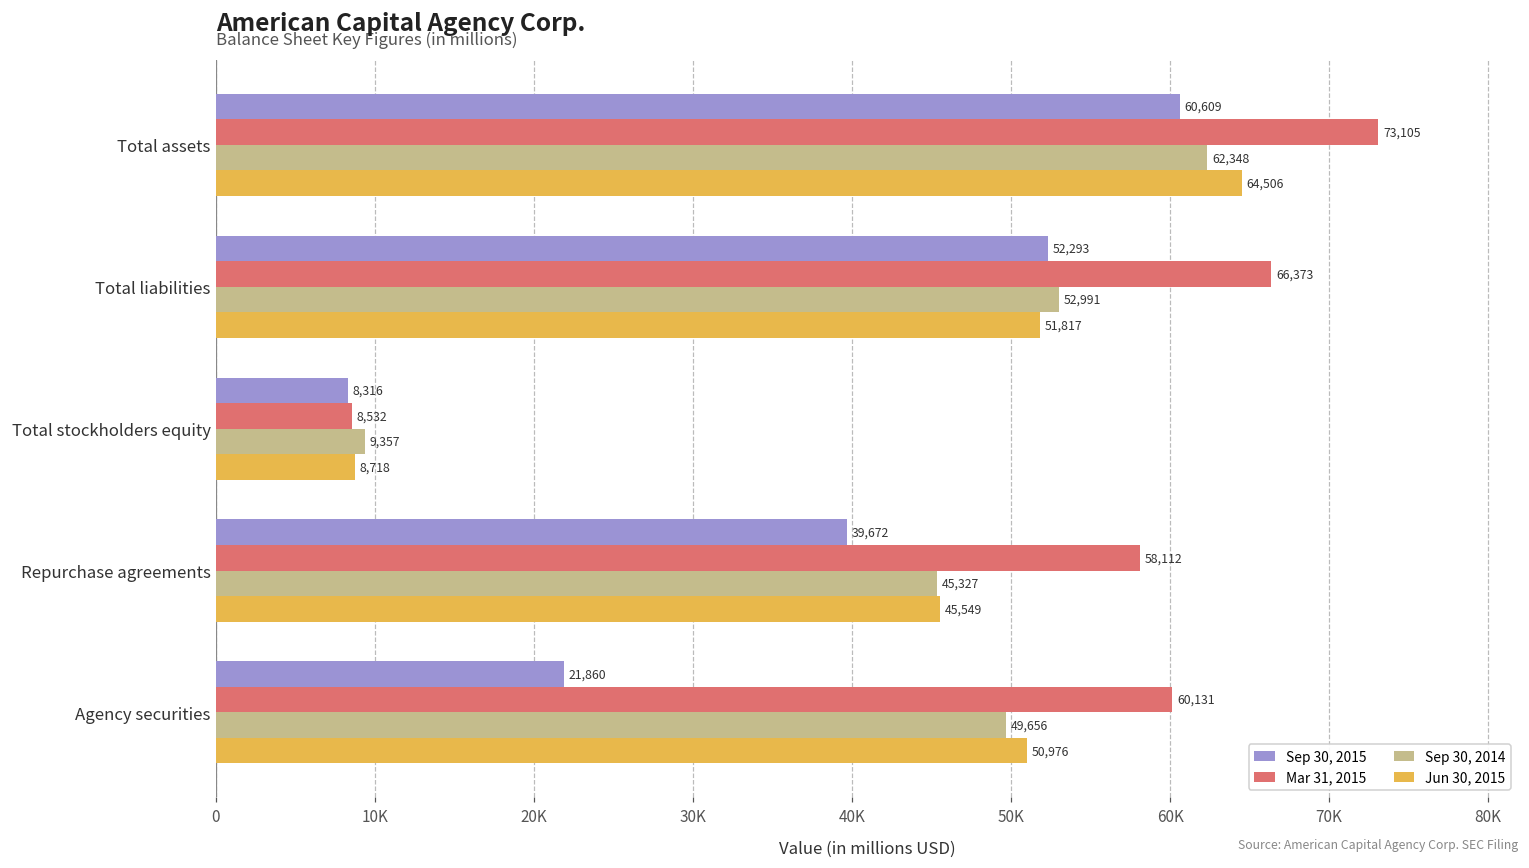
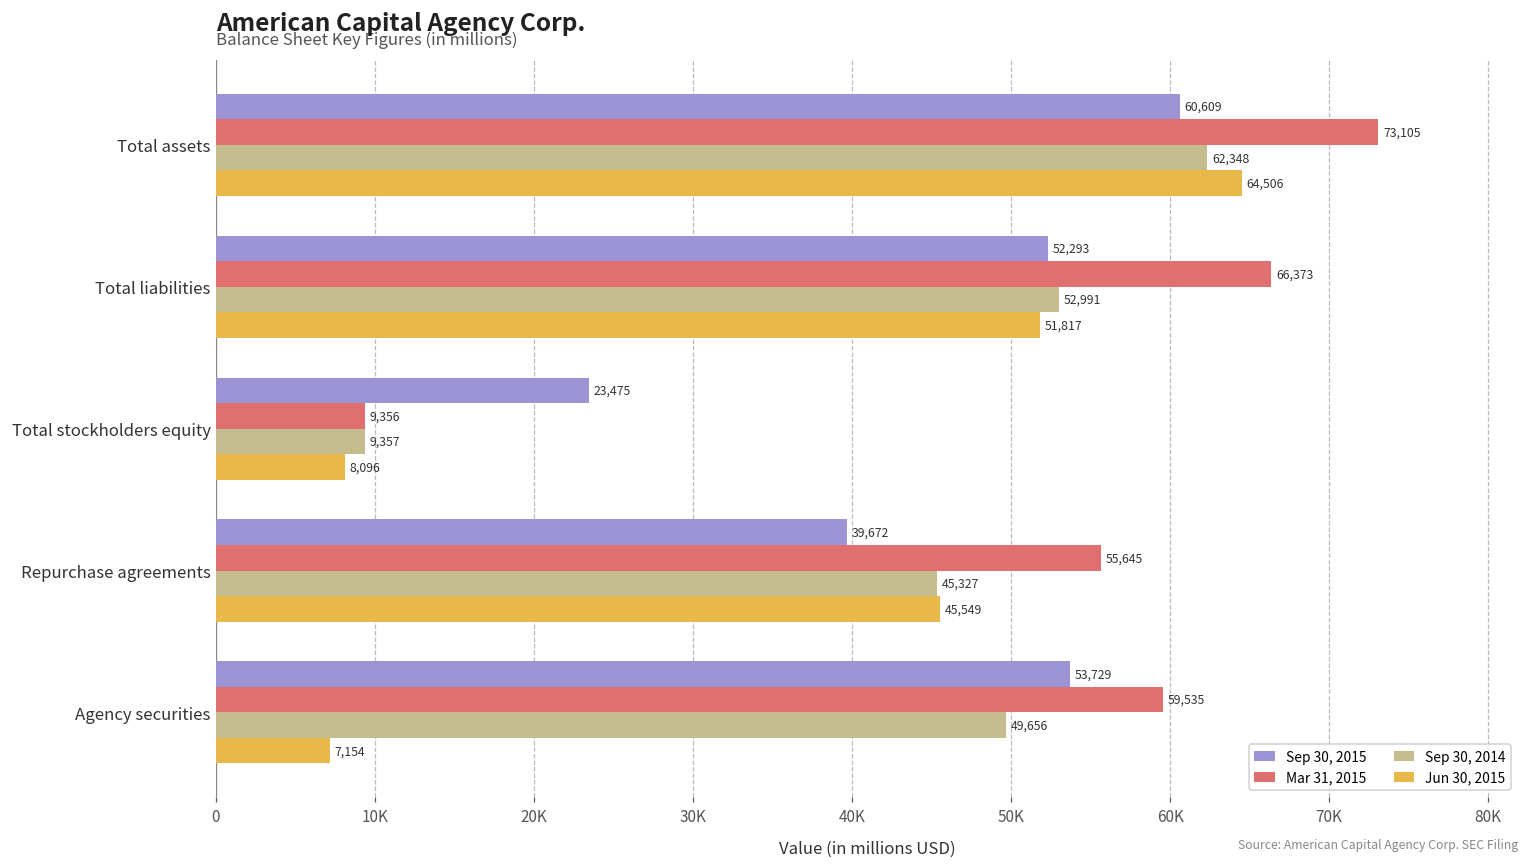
Sep 30, 2015, Total stockholders equity: 8,316 -> 23,475
Mar 31, 2015, Total stockholders equity: 8,532 -> 9,356
Jun 30, 2015, Total stockholders equity: 8,718 -> 8,096
Mar 31, 2015, Repurchase agreements: 58,112 -> 55,645
Sep 30, 2015, Agency securities: 21,860 -> 53,729
Mar 31, 2015, Agency securities: 60,131 -> 59,535
Jun 30, 2015, Agency securities: 50,976 -> 7,154
